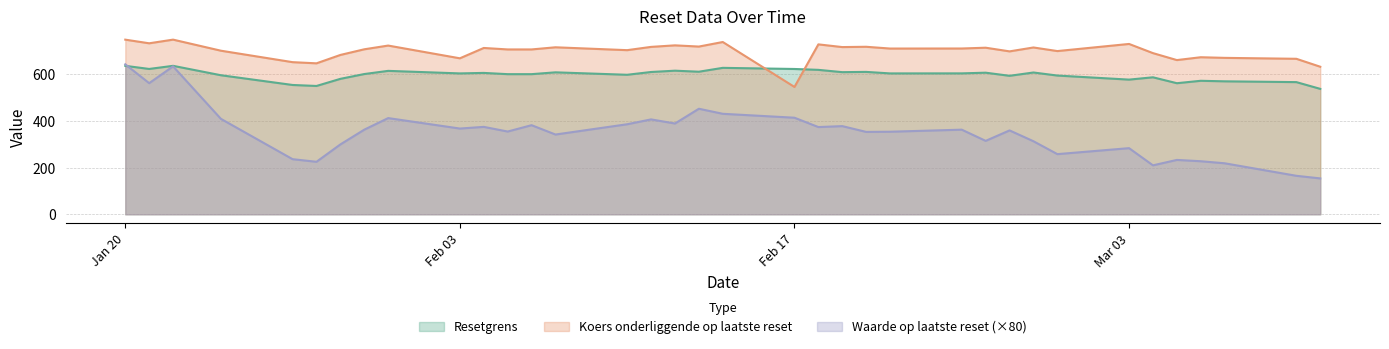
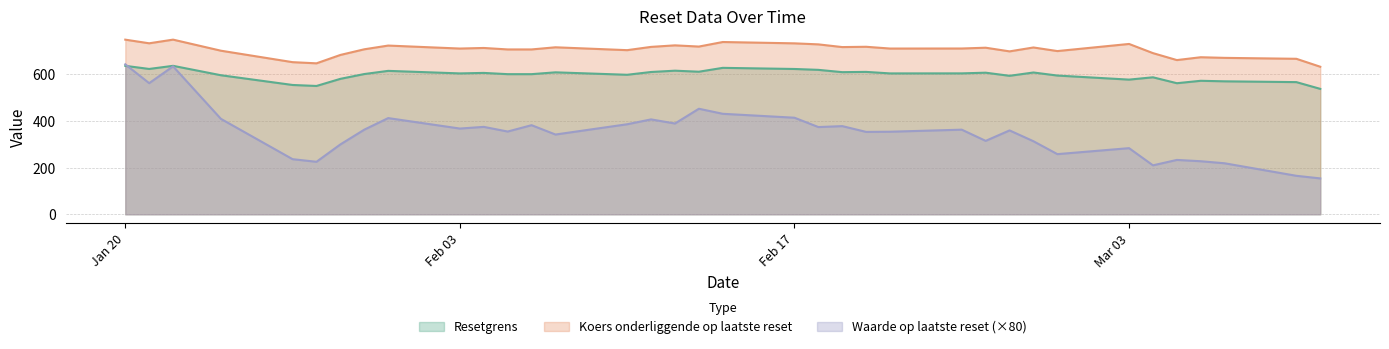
Koers onderliggende op laatste reset, Feb 03: 670 -> 710
Koers onderliggende op laatste reset, Feb 17: 550 -> 730
